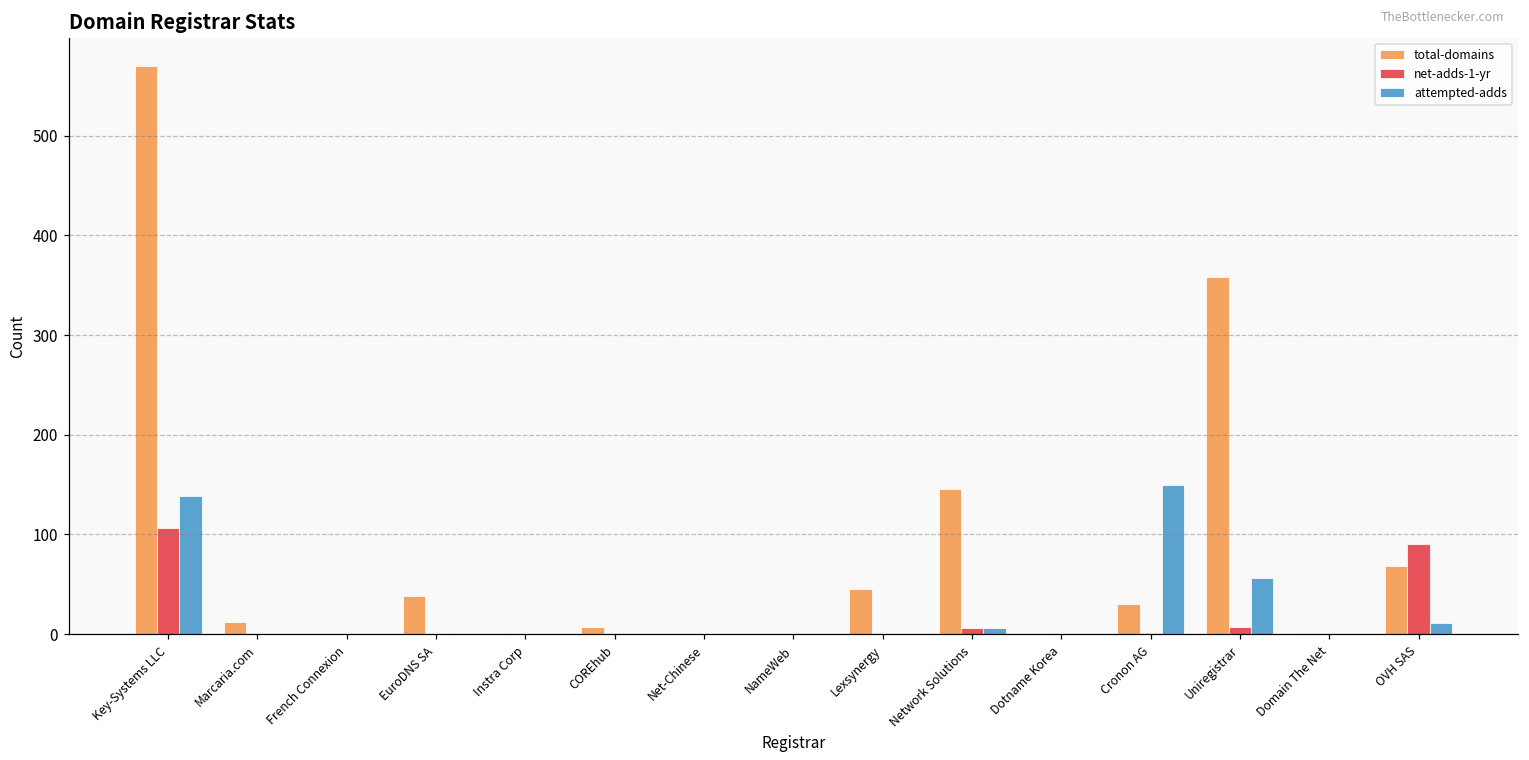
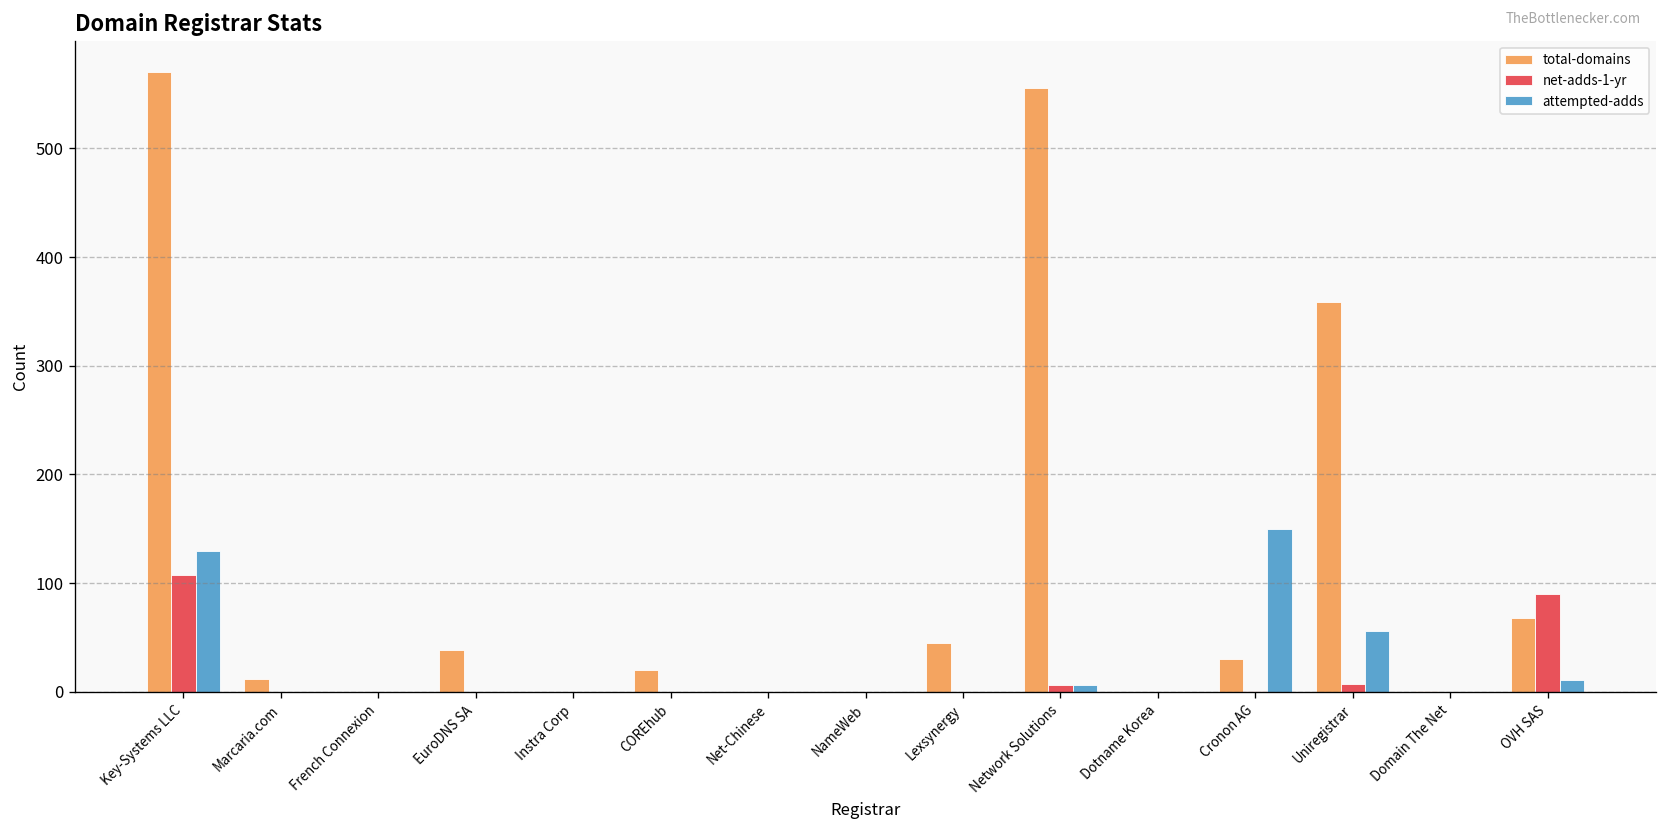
attempted-adds, Key-Systems LLC: 140 -> 130
total-domains, COREhub: 10 -> 20
total-domains, Network Solutions: 150 -> 560
